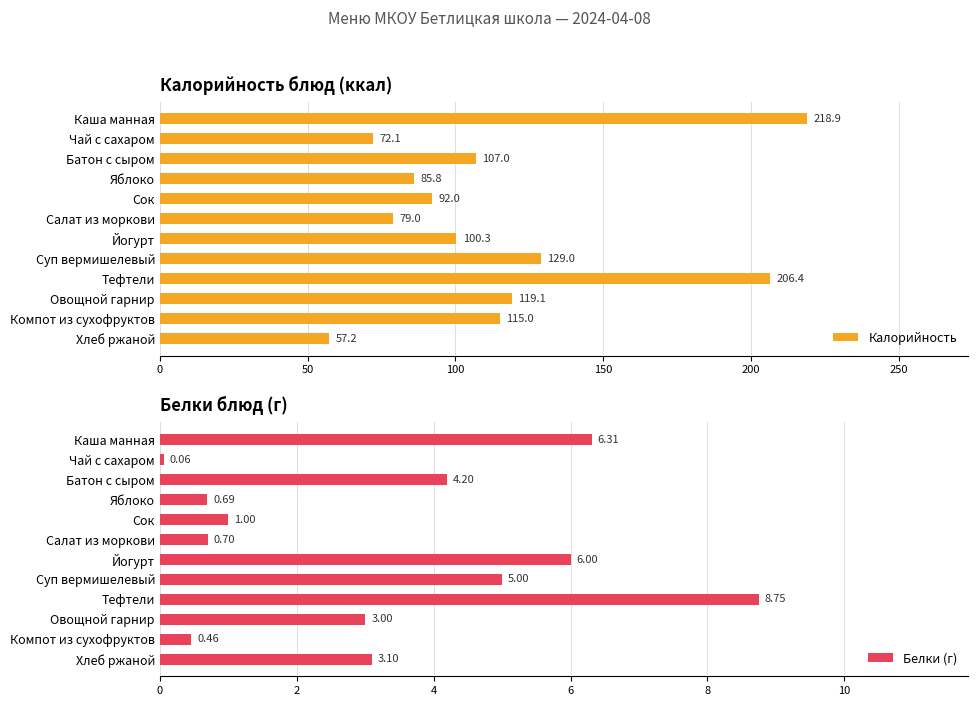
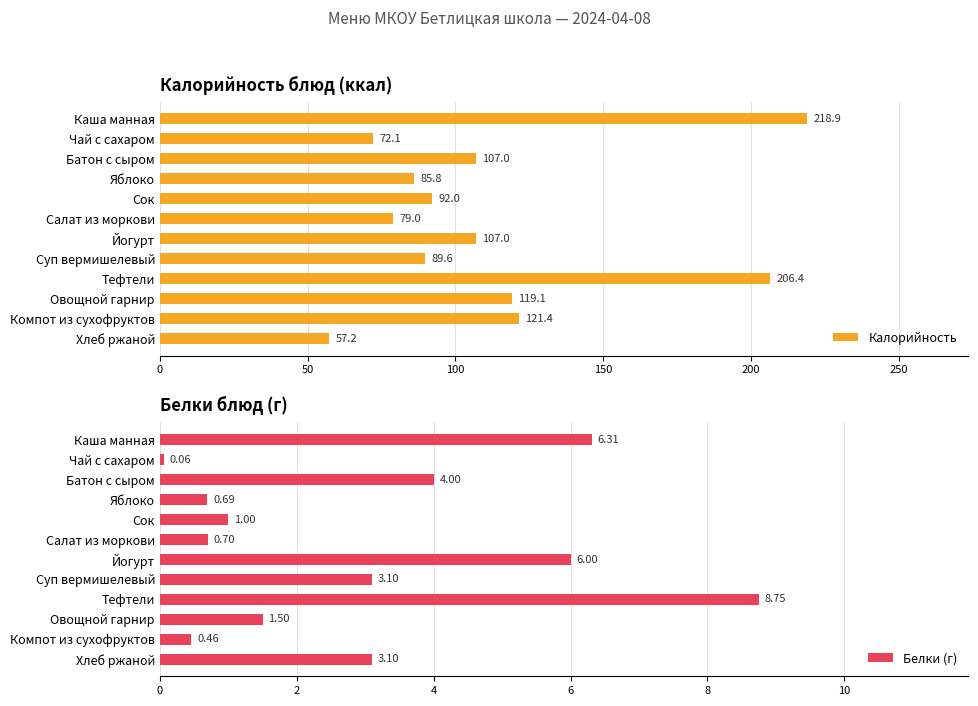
Калорийность блюд (ккал), Йогурт: 100.3 -> 107.0
Калорийность блюд (ккал), Суп вермишелевый: 129.0 -> 89.6
Калорийность блюд (ккал), Компот из сухофруктов: 115.0 -> 121.4
Белки блюд (г), Батон с сыром: 4.20 -> 4.00
Белки блюд (г), Суп вермишелевый: 5.00 -> 3.10
Белки блюд (г), Овощной гарнир: 3.00 -> 1.50
